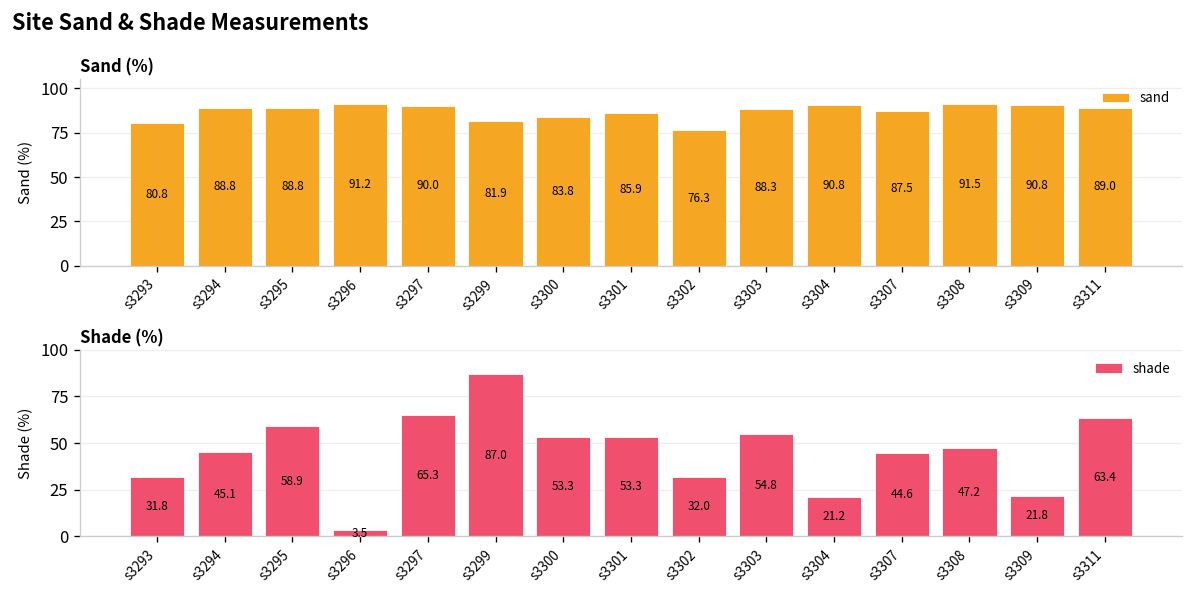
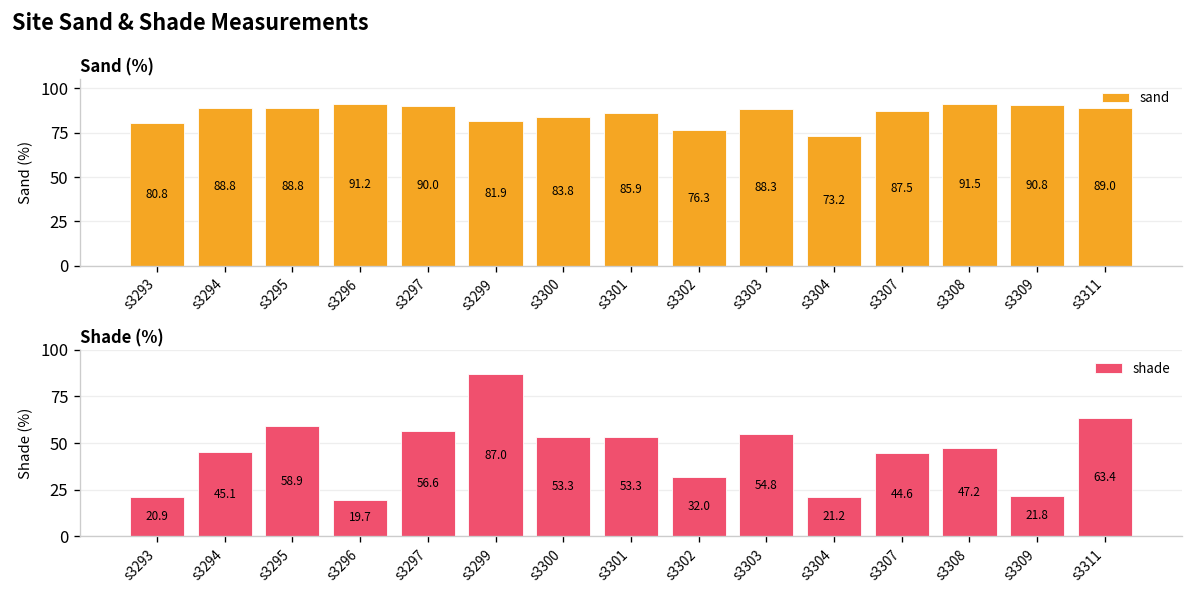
Sand (%), s3304: 90.8 -> 73.2
Shade (%), s3293: 31.8 -> 20.9
Shade (%), s3296: 3.5 -> 19.7
Shade (%), s3297: 65.3 -> 56.6
